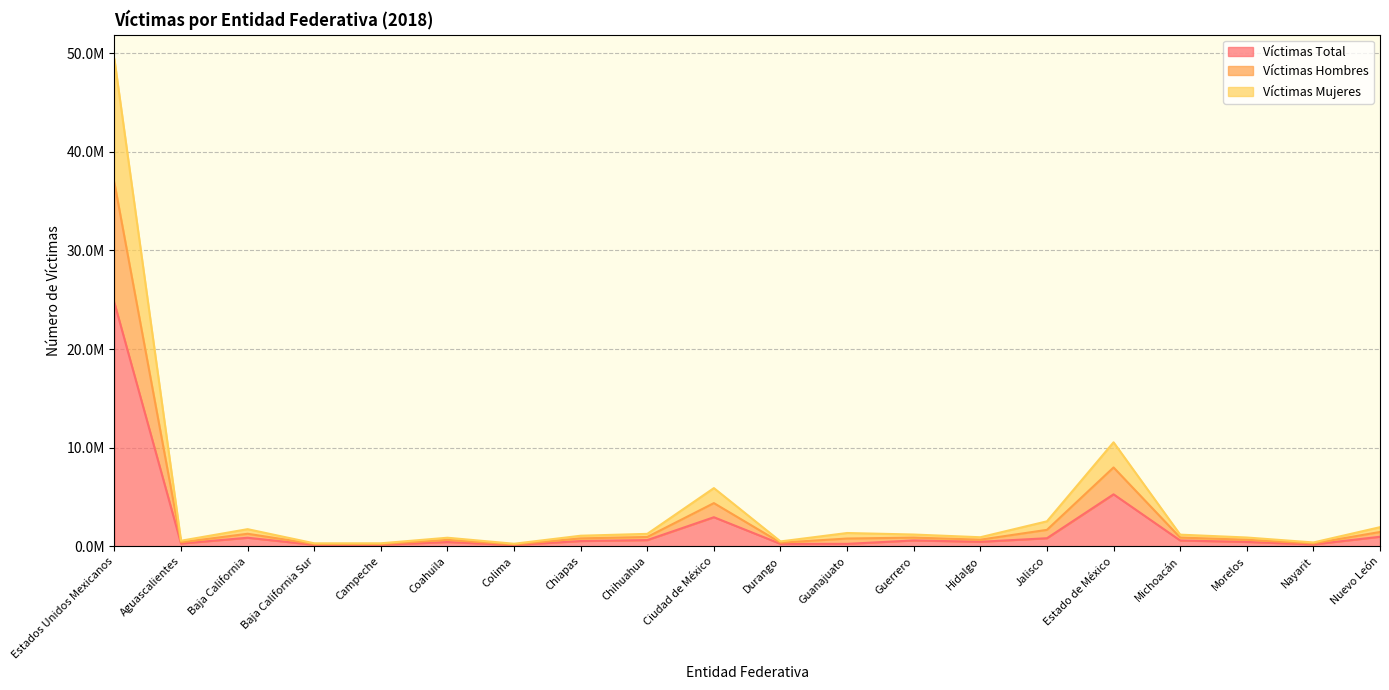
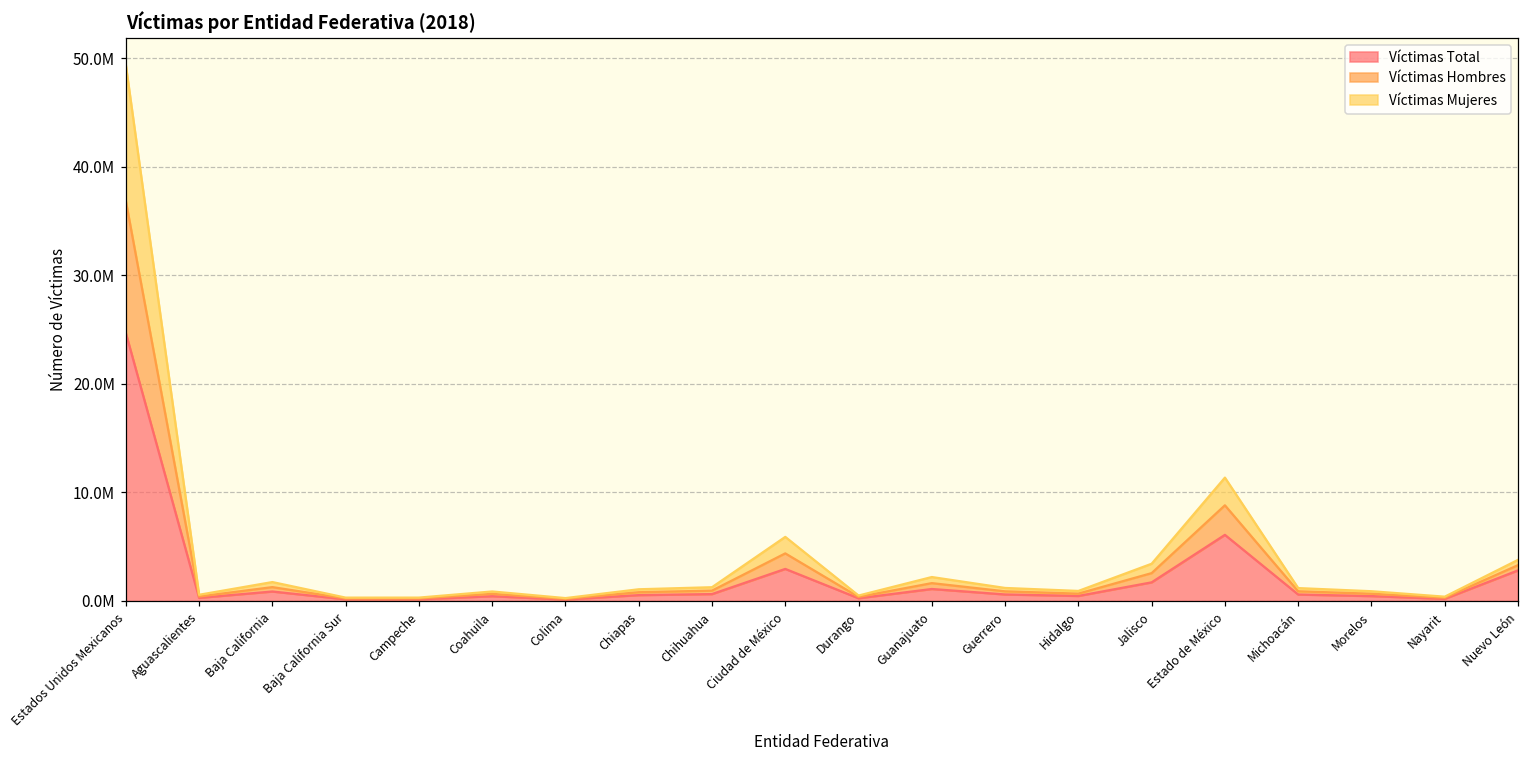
Víctimas Total, Guanajuato: 0 -> 1000000
Víctimas Total, Jalisco: 1000000 -> 2000000
Víctimas Total, Estado de México: 5000000 -> 6000000
Víctimas Total, Nuevo León: 1000000 -> 3000000
